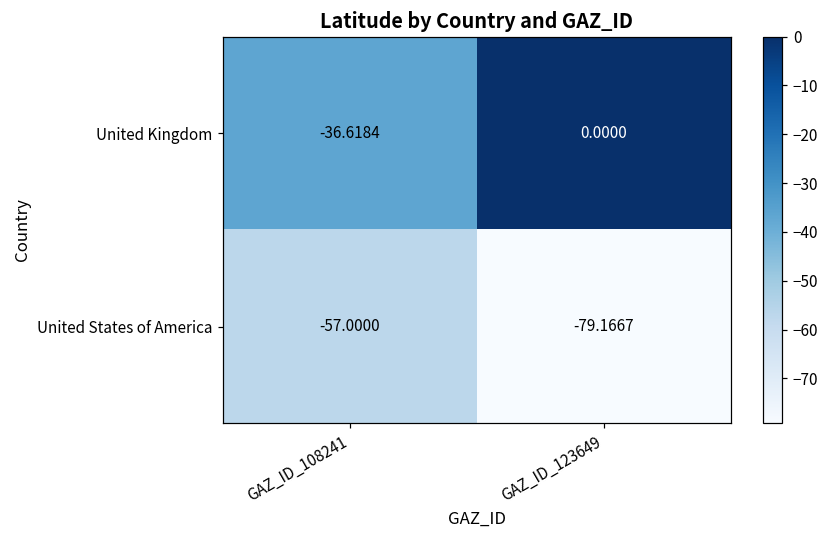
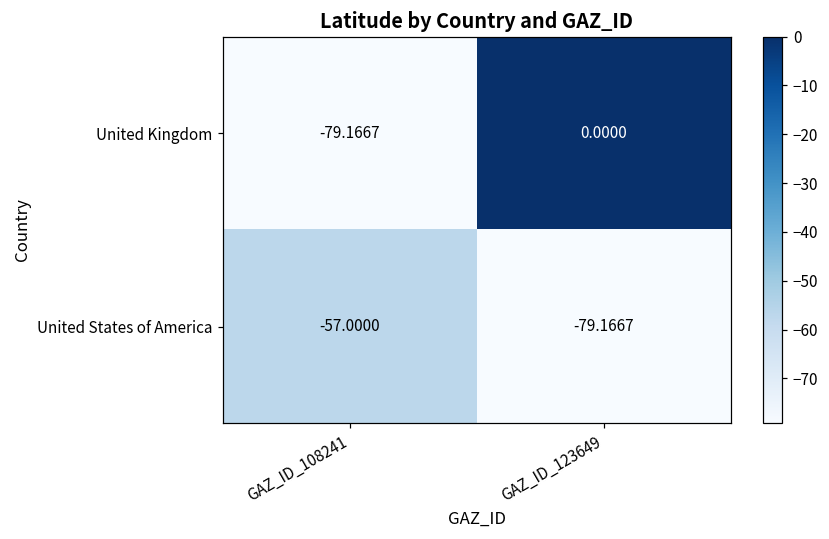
United Kingdom, GAZ_ID_108241: -36.6184 -> -79.1667
